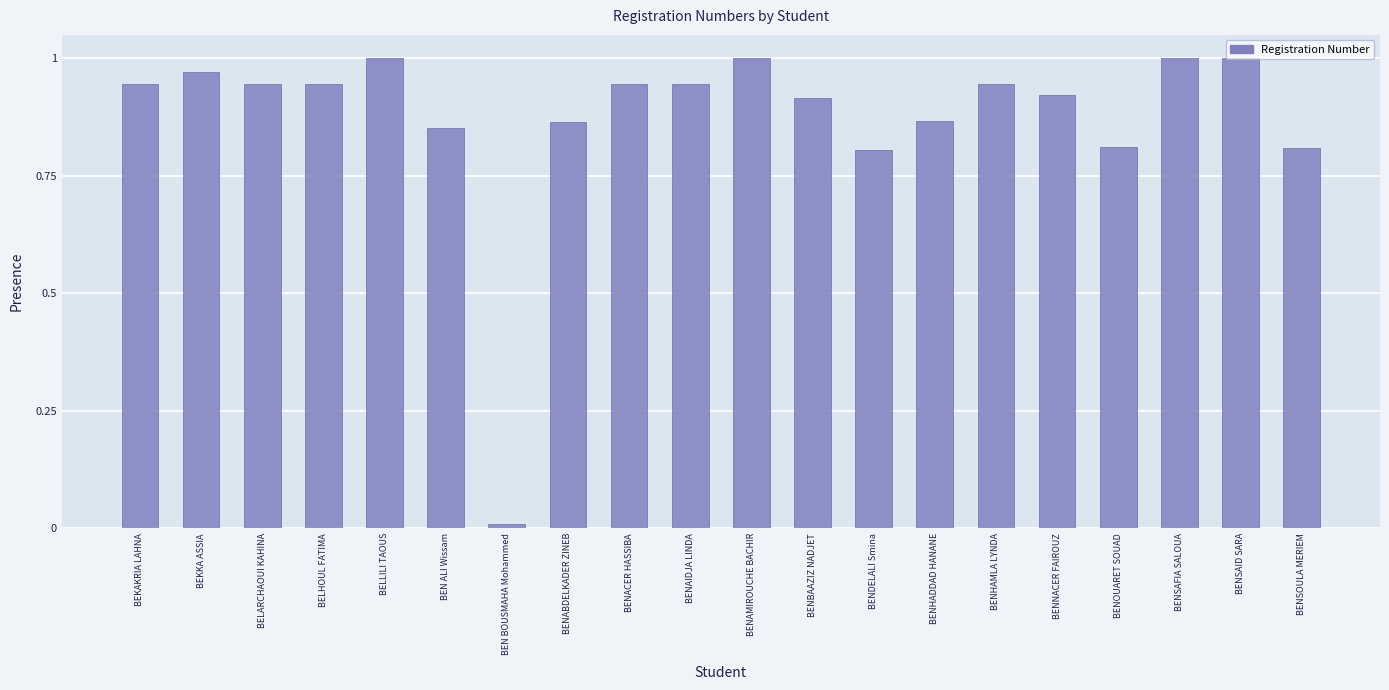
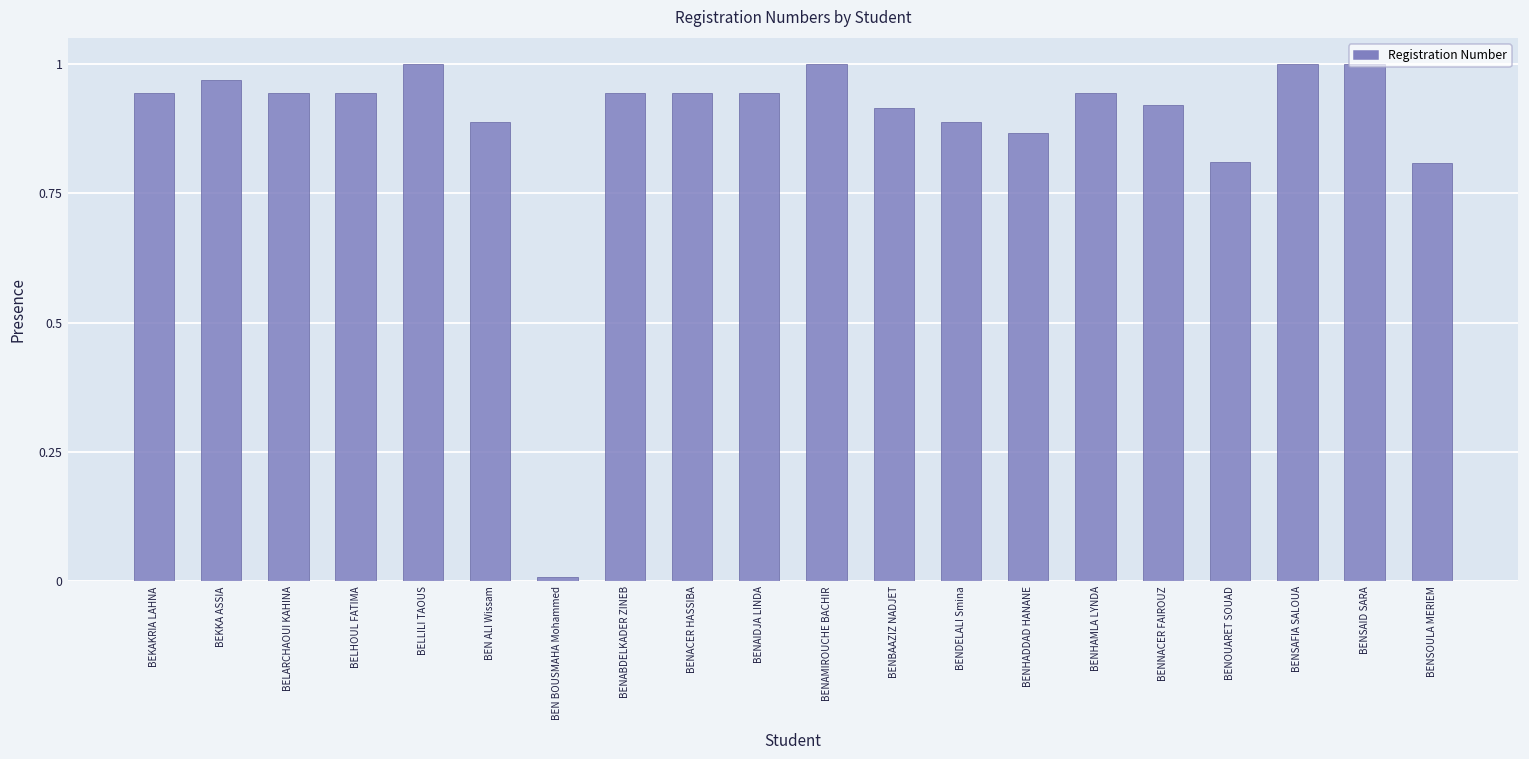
BEN ALI Wissam: 0.85 -> 0.89
BENABDELKADER ZINEB: 0.86 -> 0.94
BENDELALI Smina: 0.80 -> 0.89
